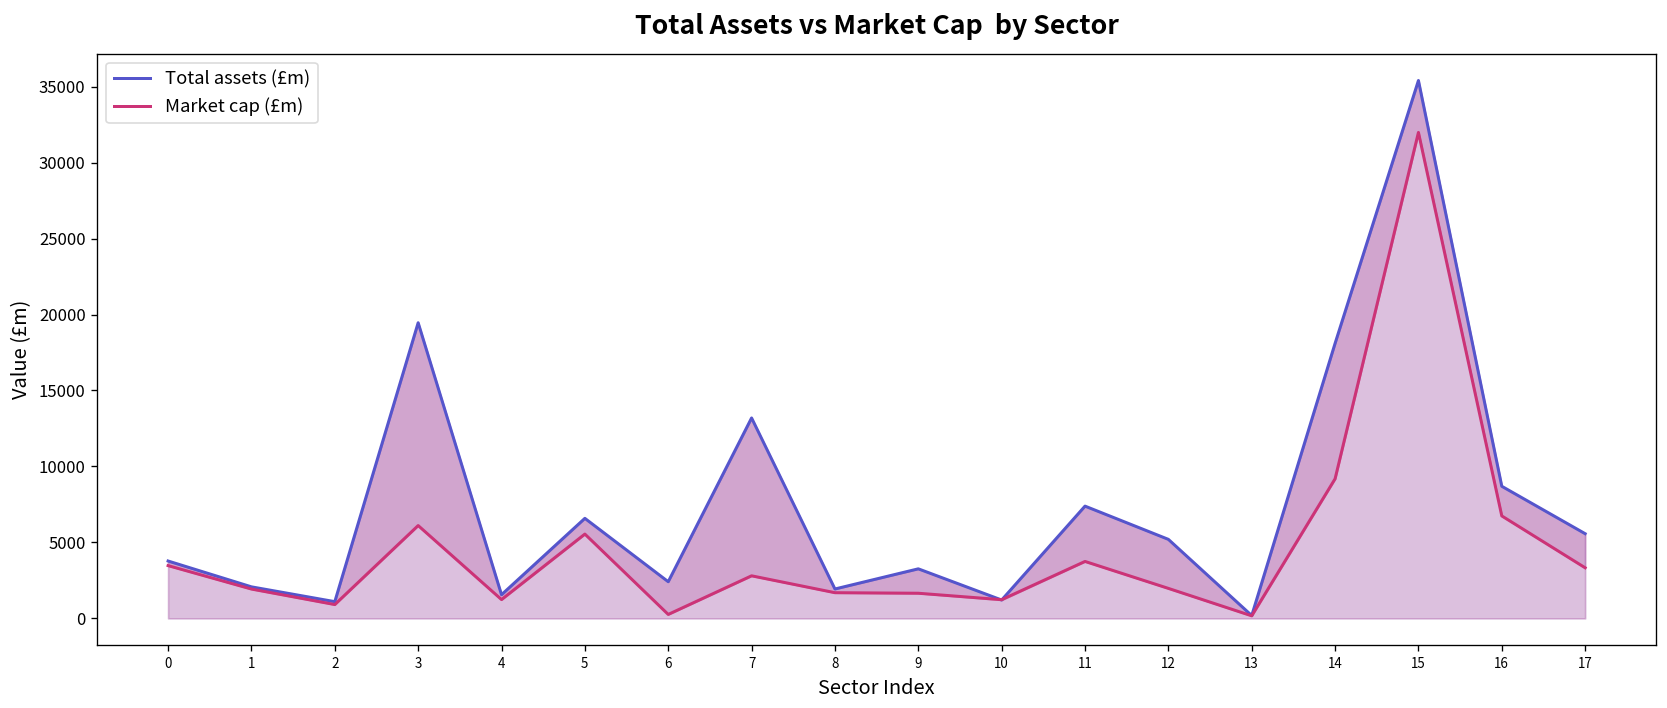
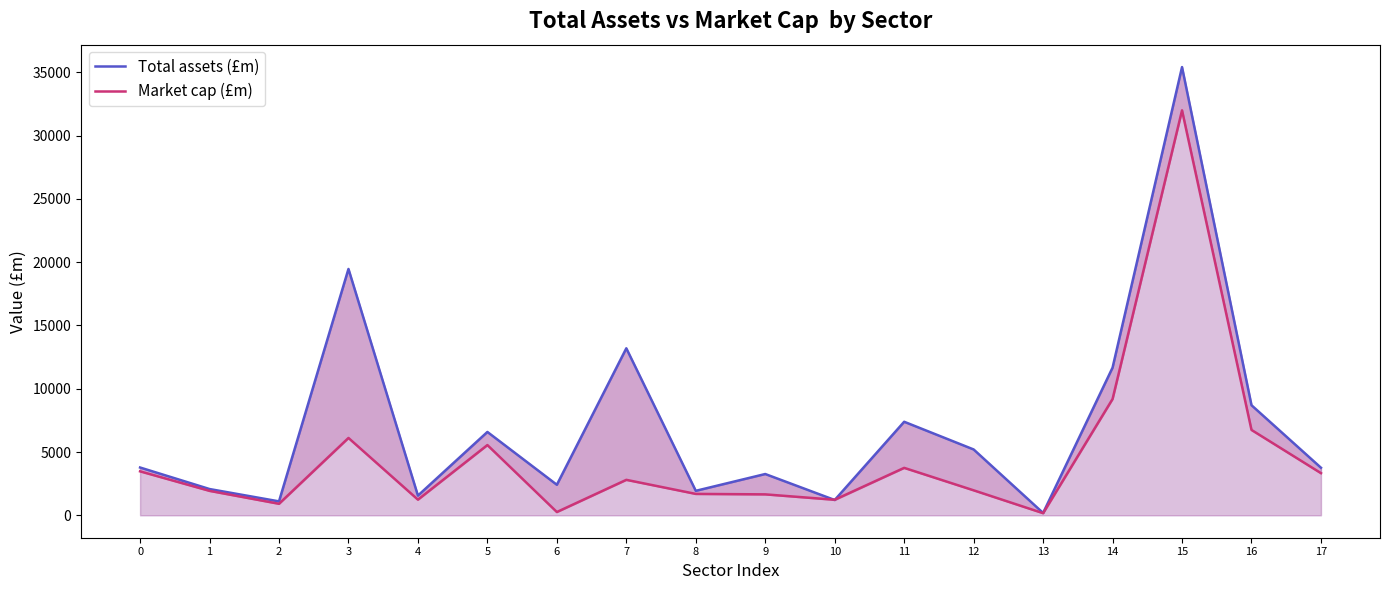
Total assets (£m), 14: 18100 -> 11700
Total assets (£m), 17: 5600 -> 3800
